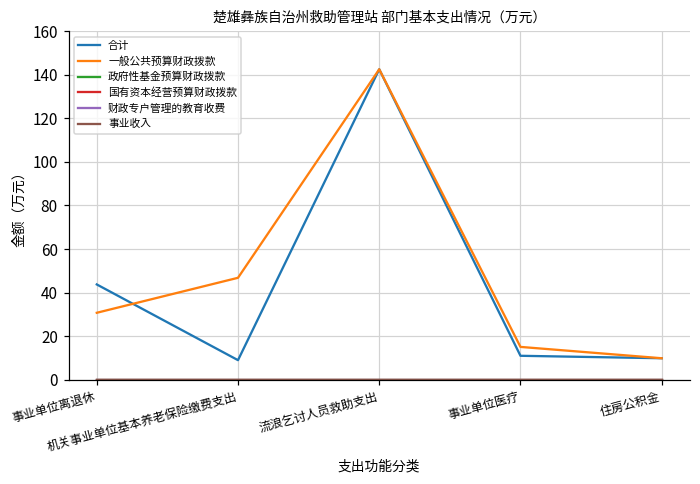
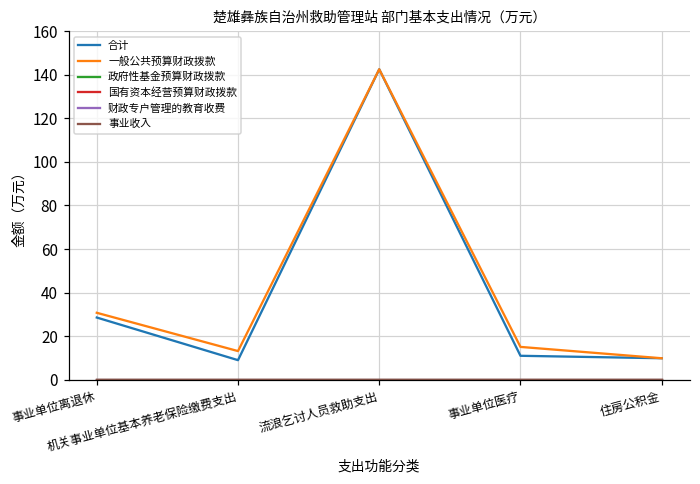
合计, 事业单位离退休: 44 -> 29
一般公共预算财政拨款, 机关事业单位基本养老保险缴费支出: 47 -> 13
